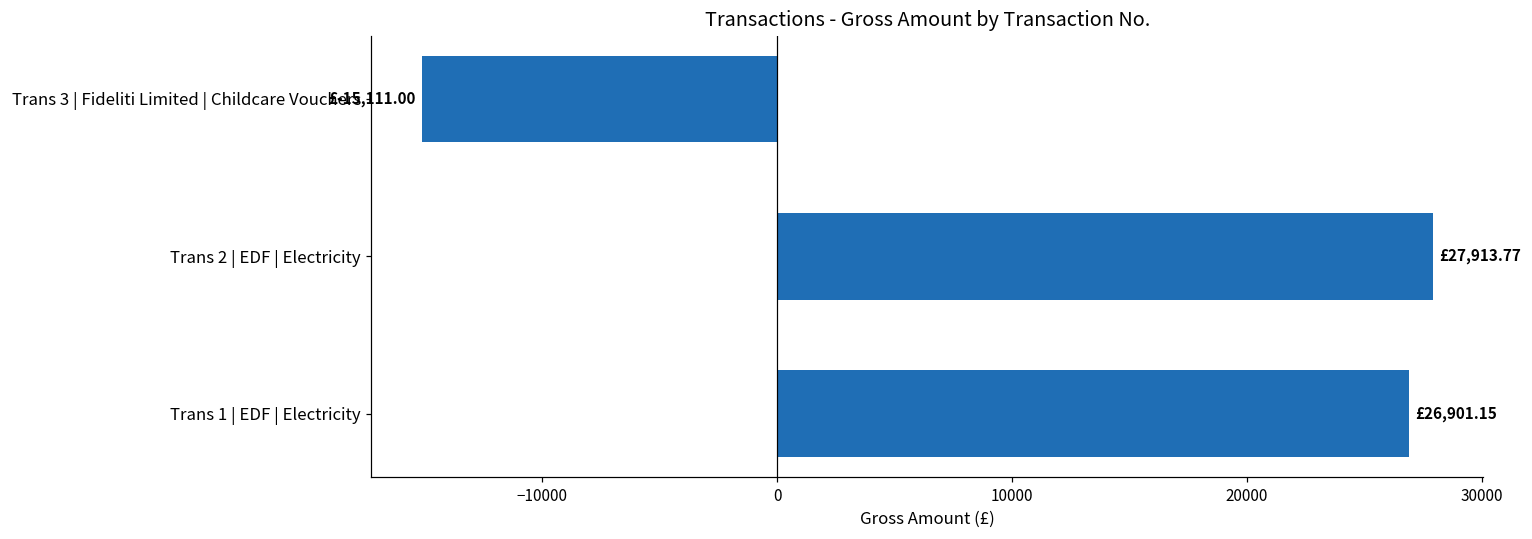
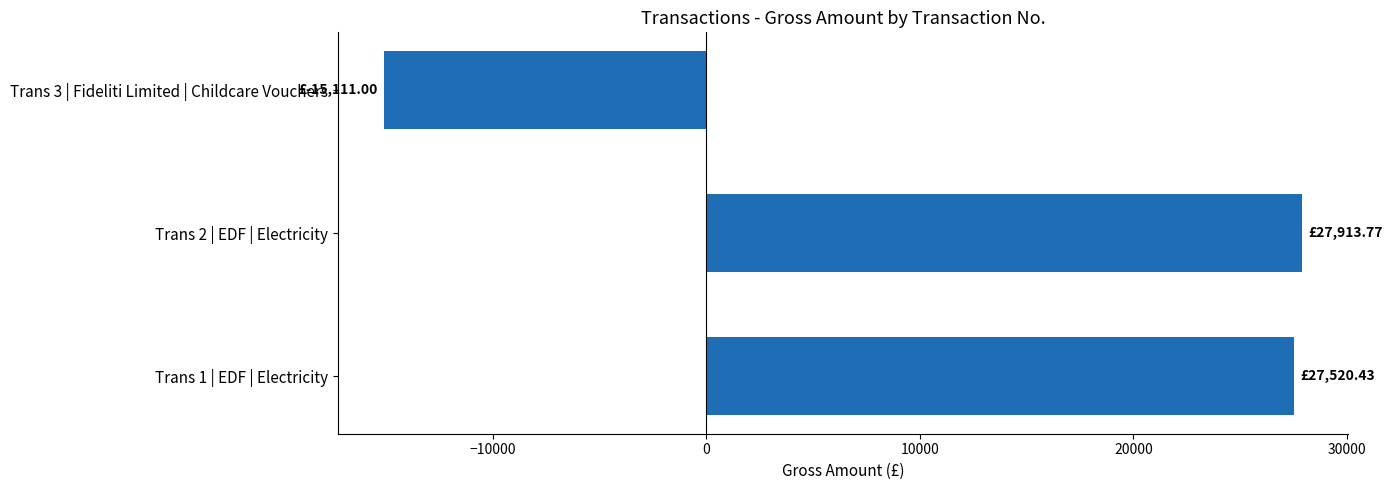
Trans 1 | EDF | Electricity: £26,901.15 -> £27,520.43
